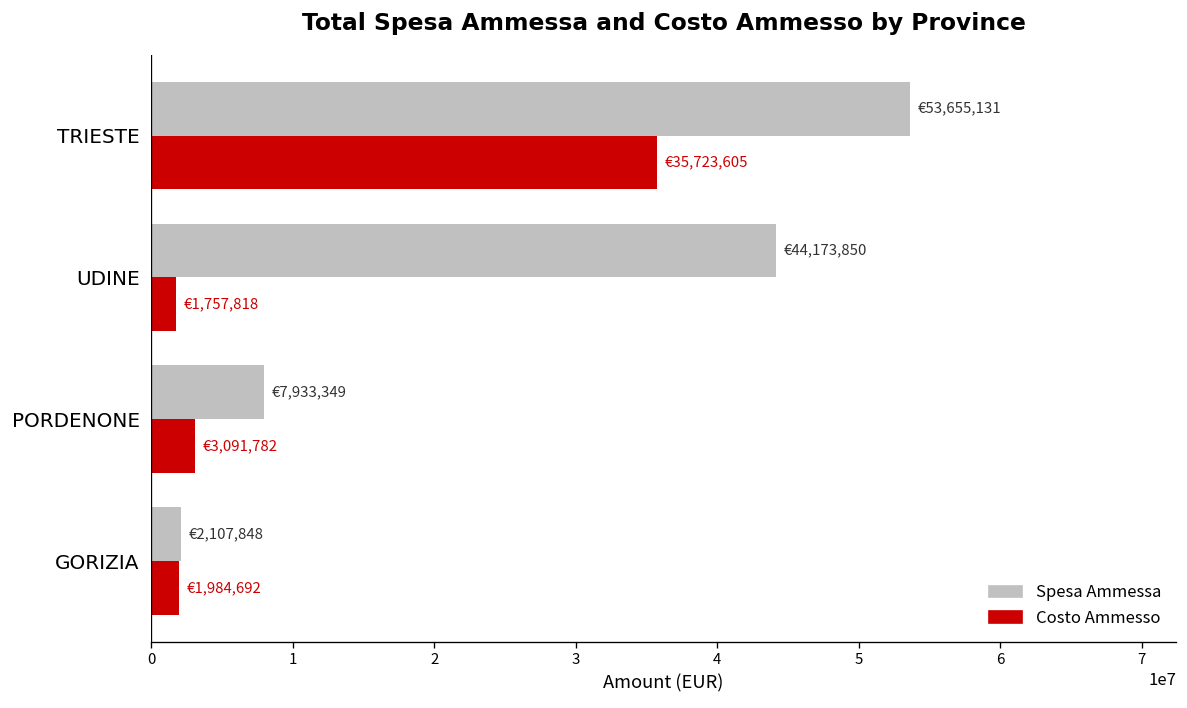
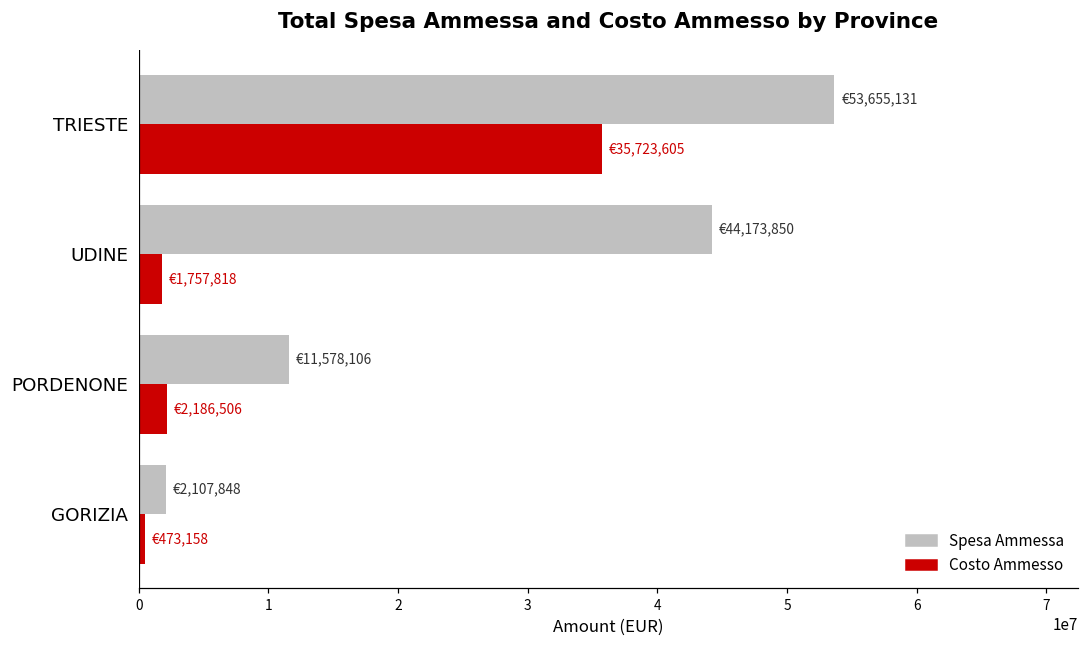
Spesa Ammessa, PORDENONE: €7,933,349 -> €11,578,106
Costo Ammesso, PORDENONE: €3,091,782 -> €2,186,506
Costo Ammesso, GORIZIA: €1,984,692 -> €473,158
